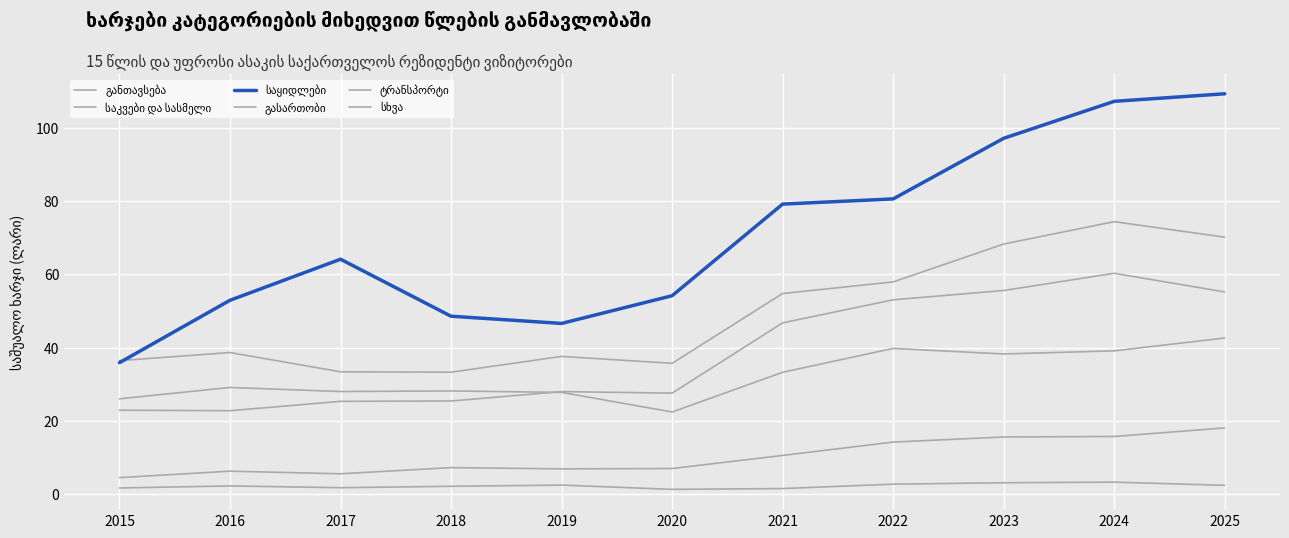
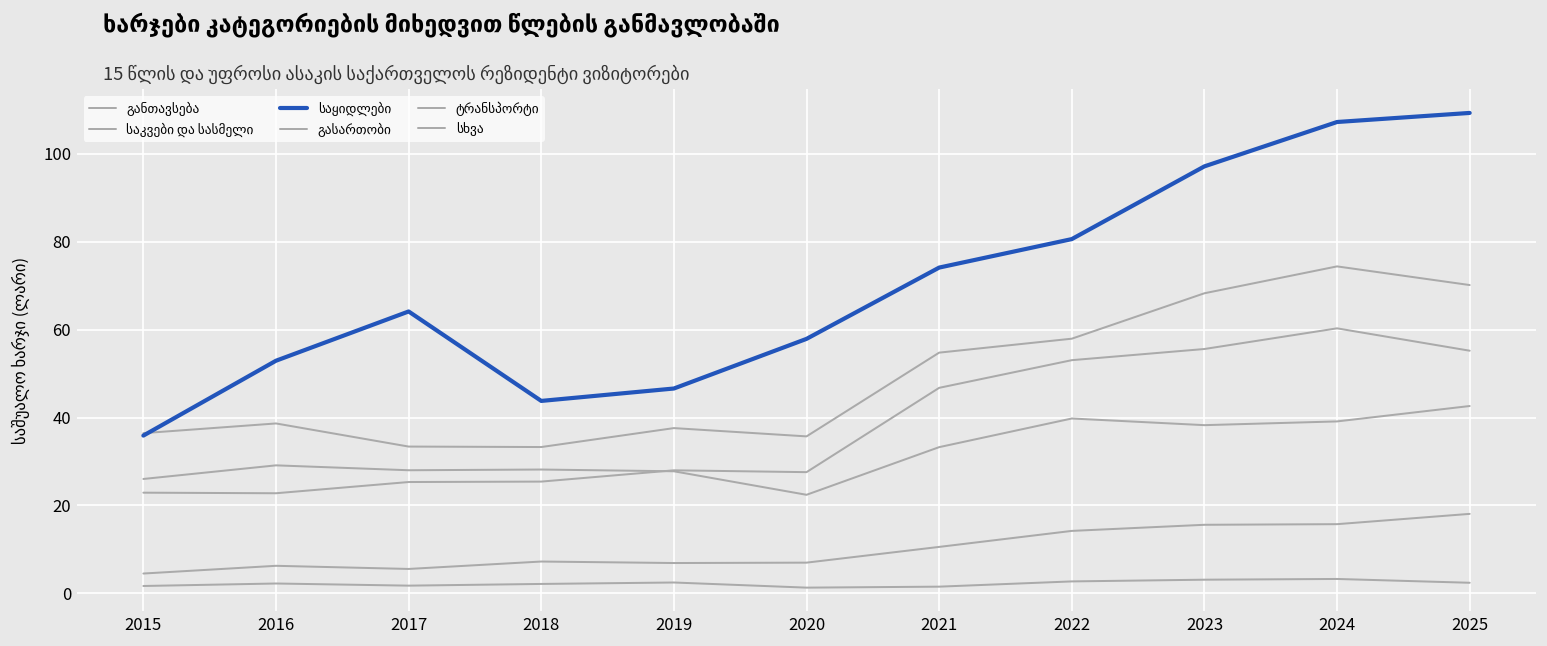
საყიდლები, 2018: 49 -> 44
საყიდლები, 2020: 54 -> 58
საყიდლები, 2021: 79 -> 74
